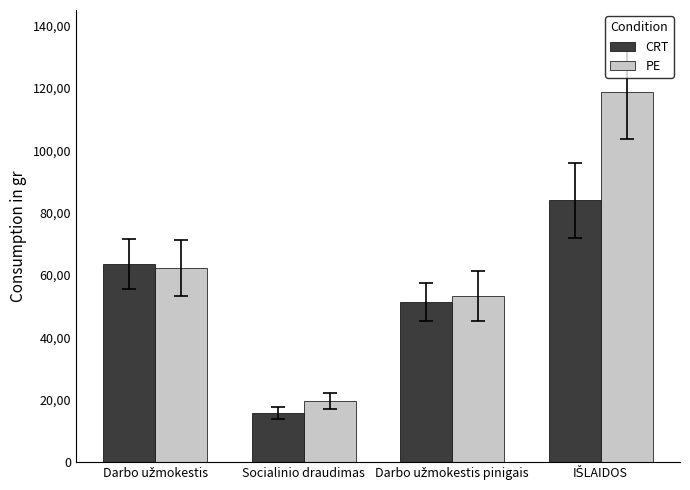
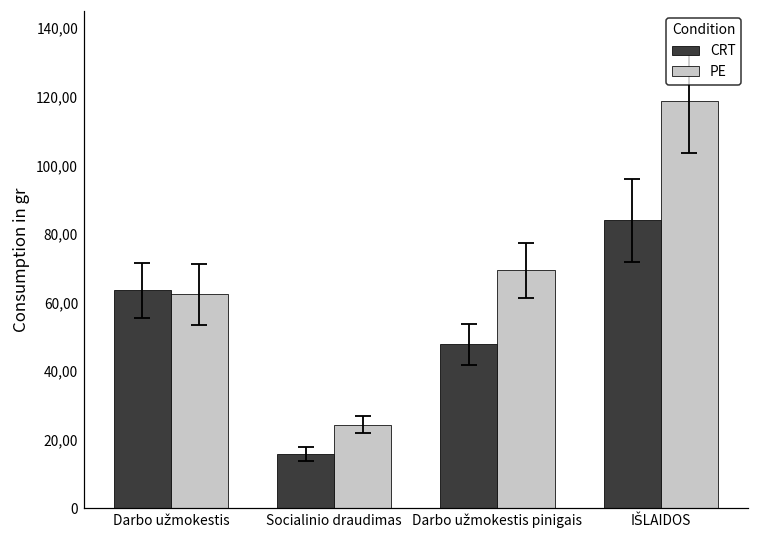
PE, Socialinio draudimas: 2000 -> 2400
CRT, Darbo užmokestis pinigais: 5100 -> 4800
PE, Darbo užmokestis pinigais: 5300 -> 6900
